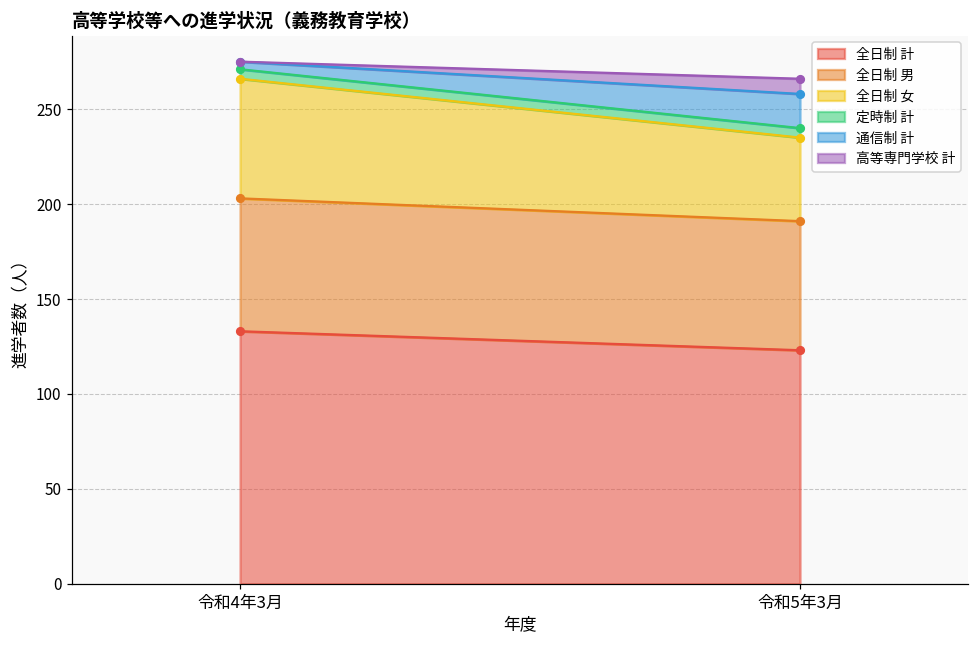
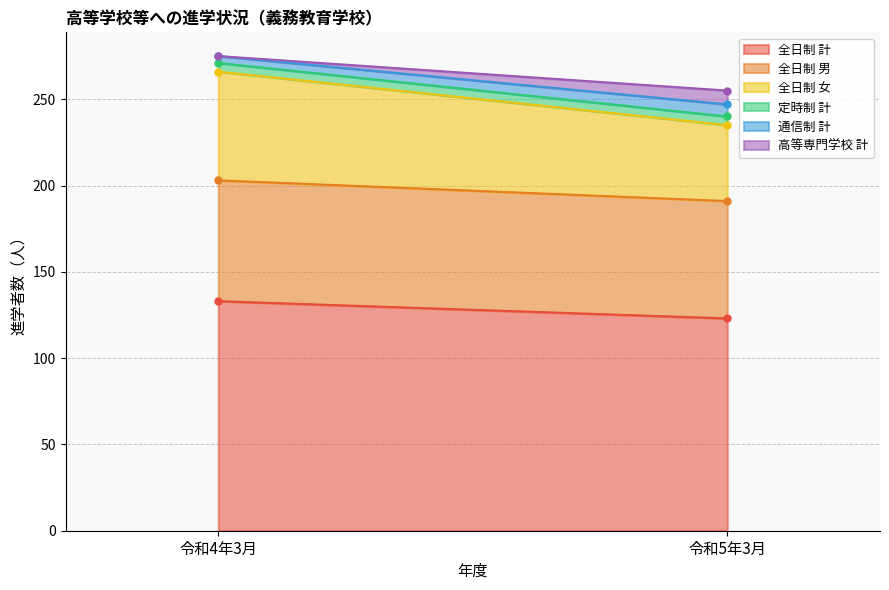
通信制 計, 令和5年3月: 18 -> 7
